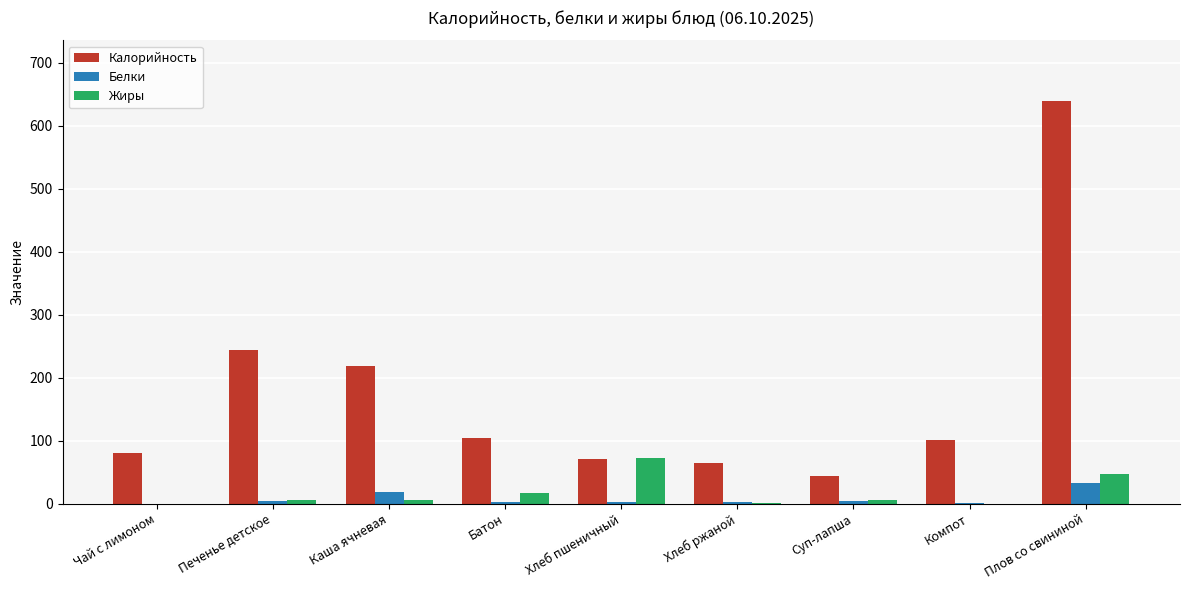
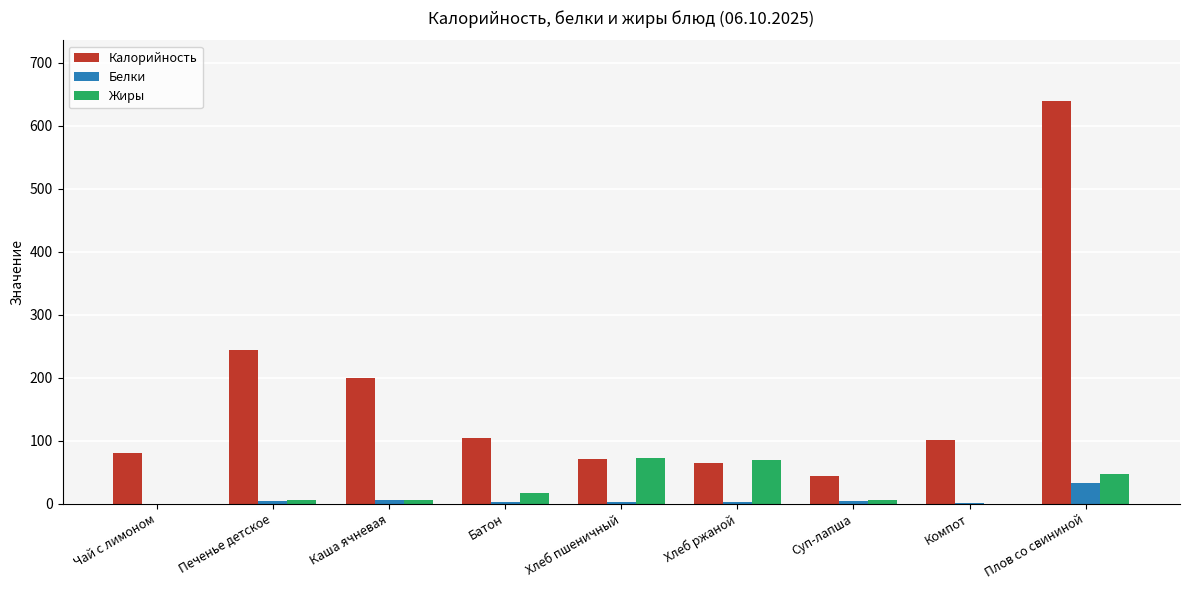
Калорийность, Каша ячневая: 220 -> 200
Белки, Каша ячневая: 20 -> 10
Жиры, Хлеб ржаной: 0 -> 70
